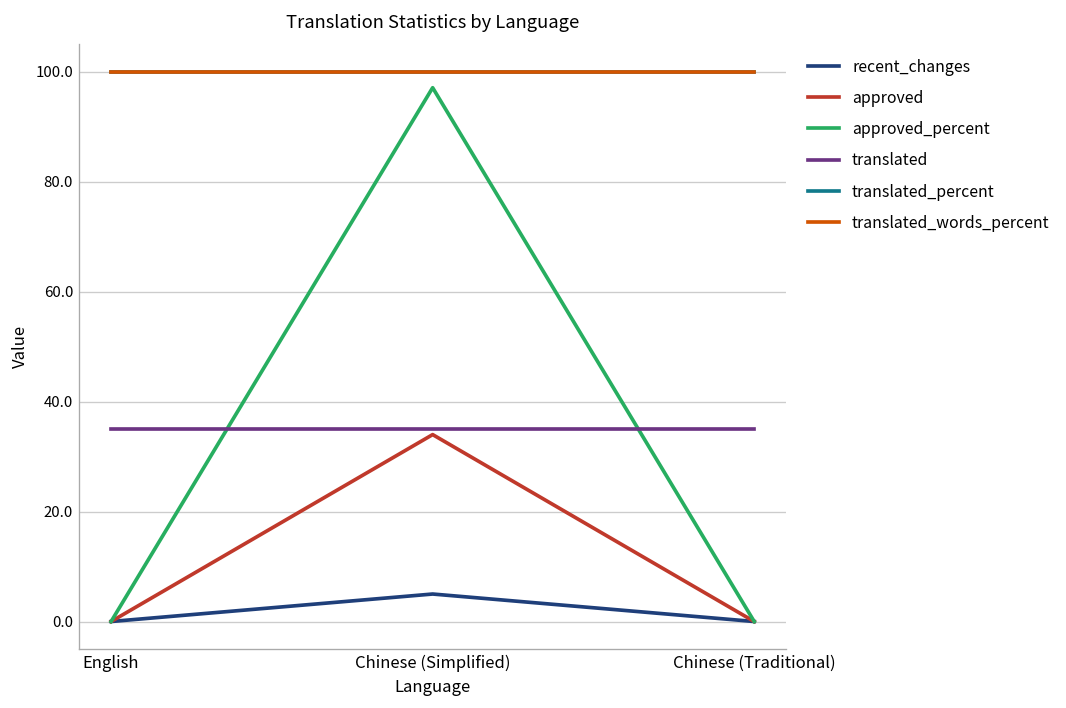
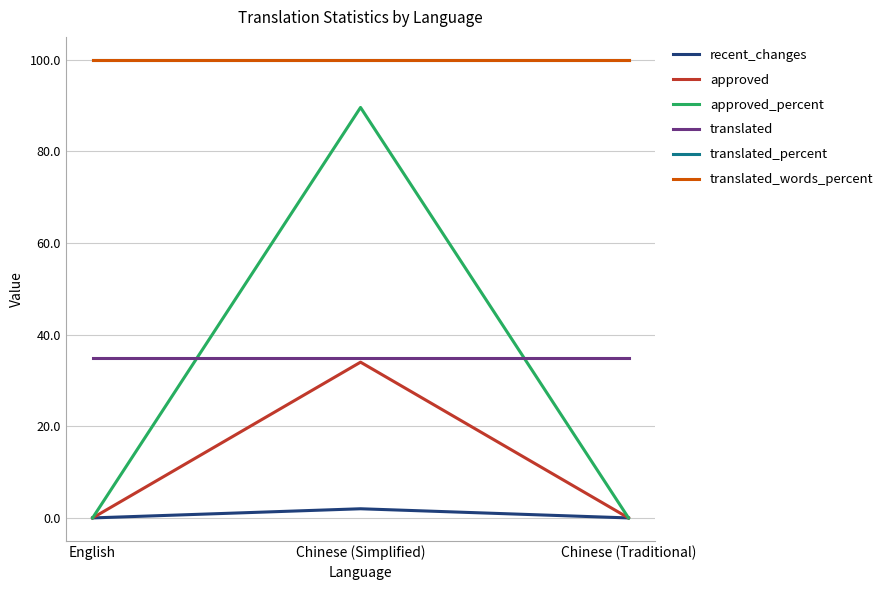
recent_changes, Chinese (Simplified): 5 -> 2
approved_percent, Chinese (Simplified): 97 -> 90
